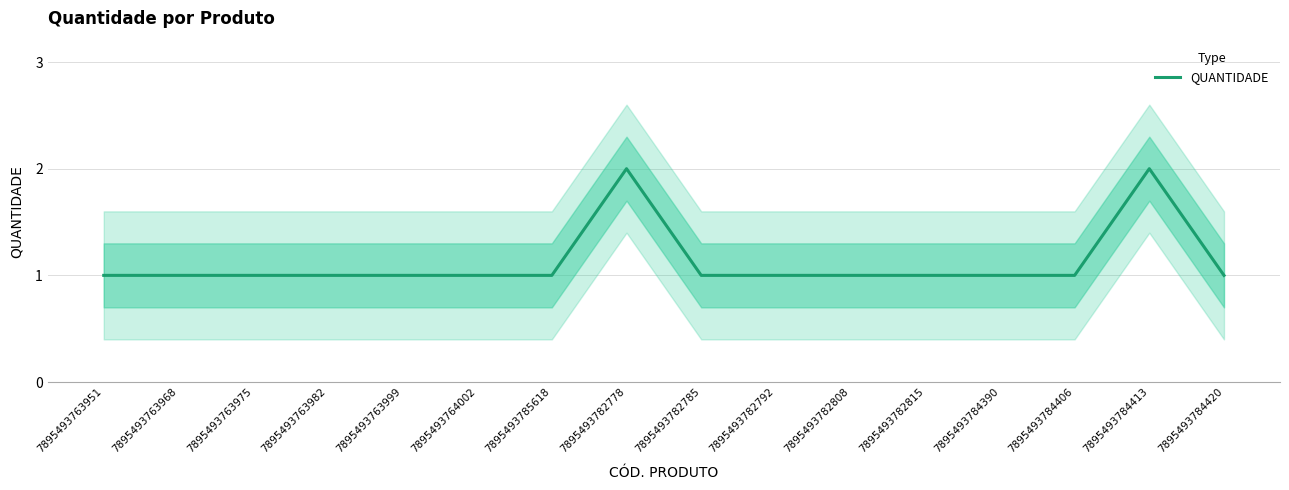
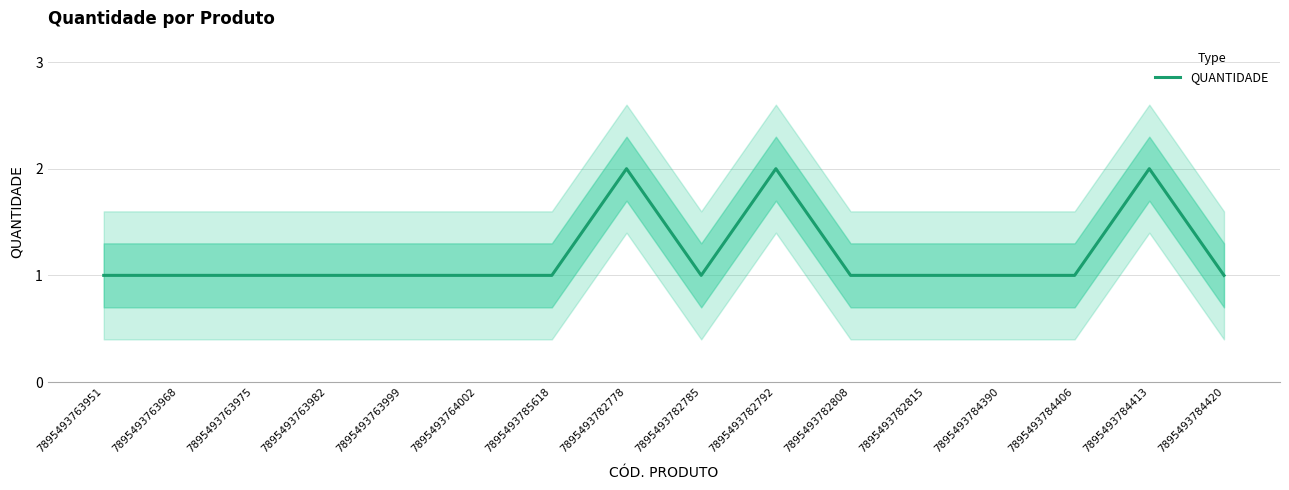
QUANTIDADE, 7895493782792: 1 -> 2
